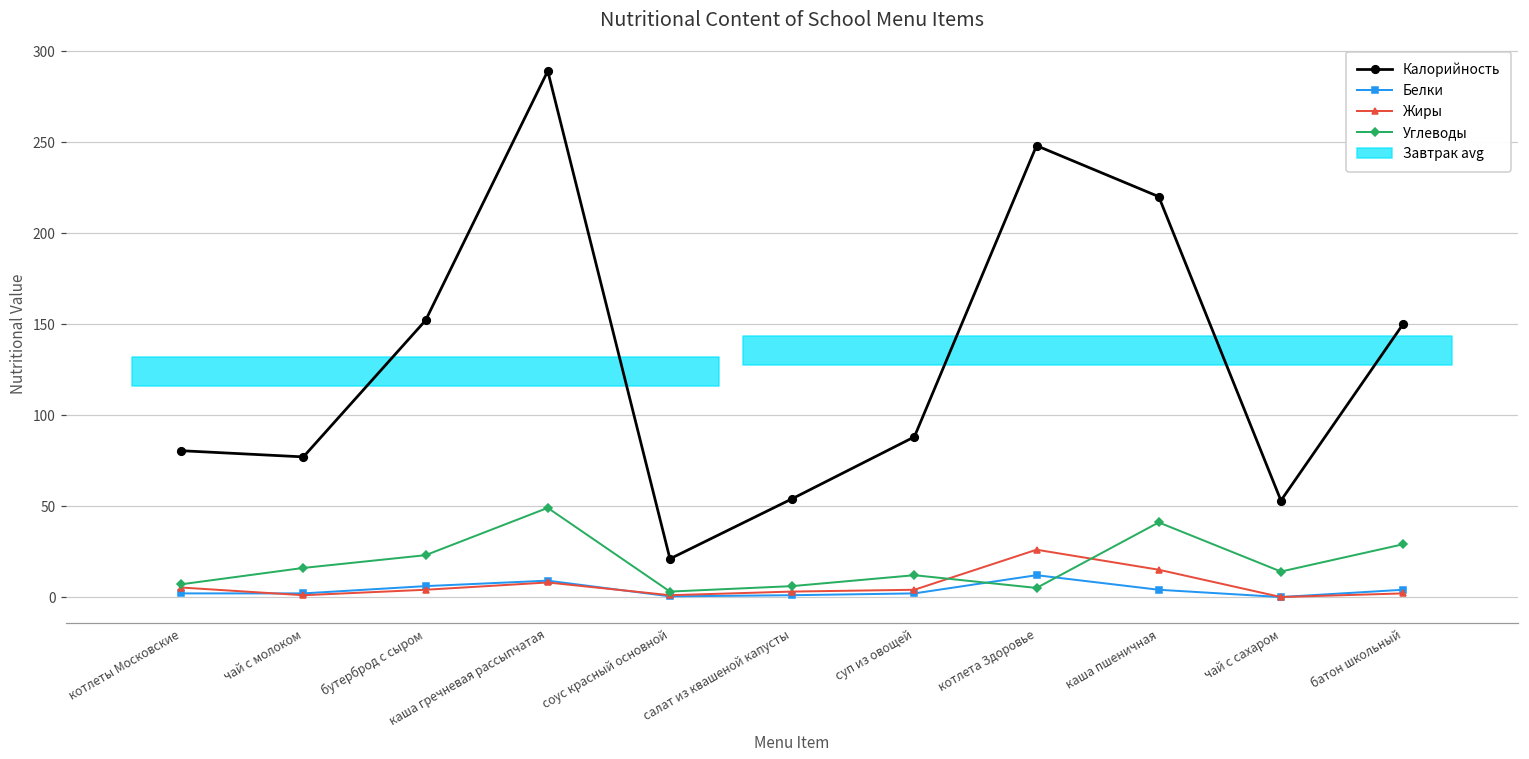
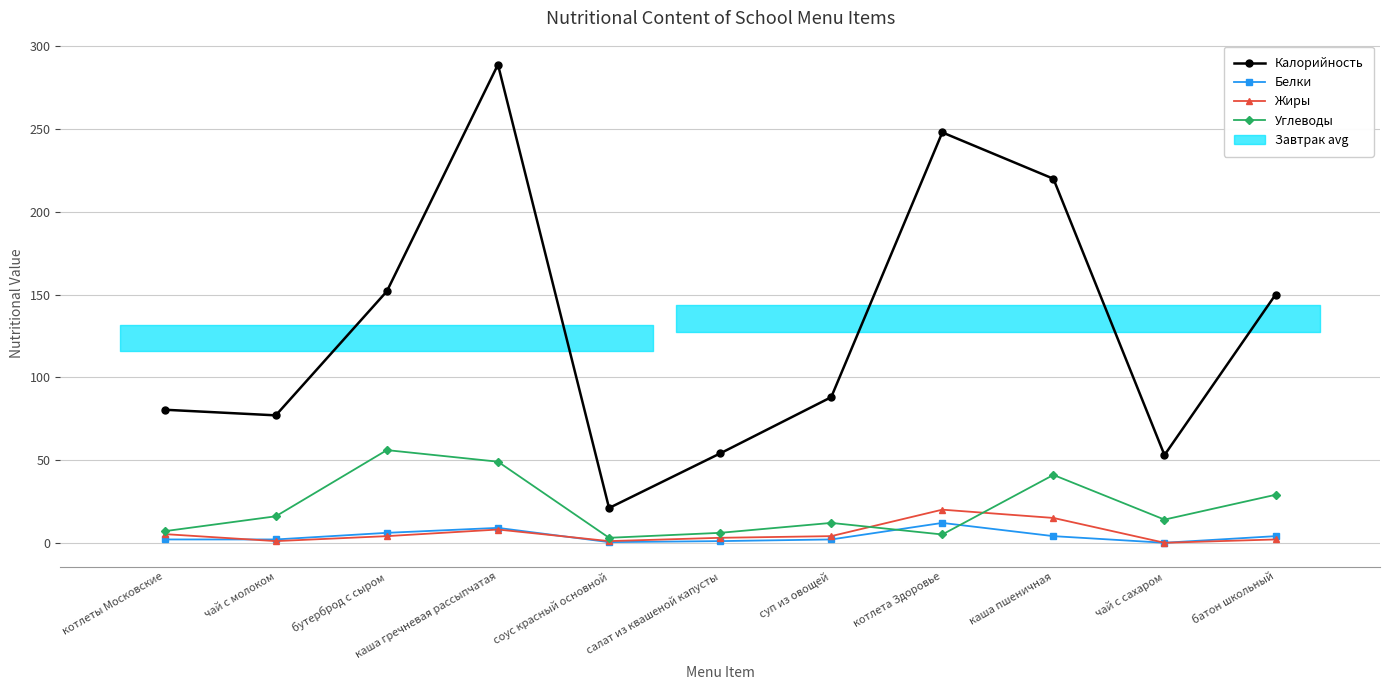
Углеводы, бутерброд с сыром: 23 -> 56
Жиры, котлета Здоровье: 26 -> 20
